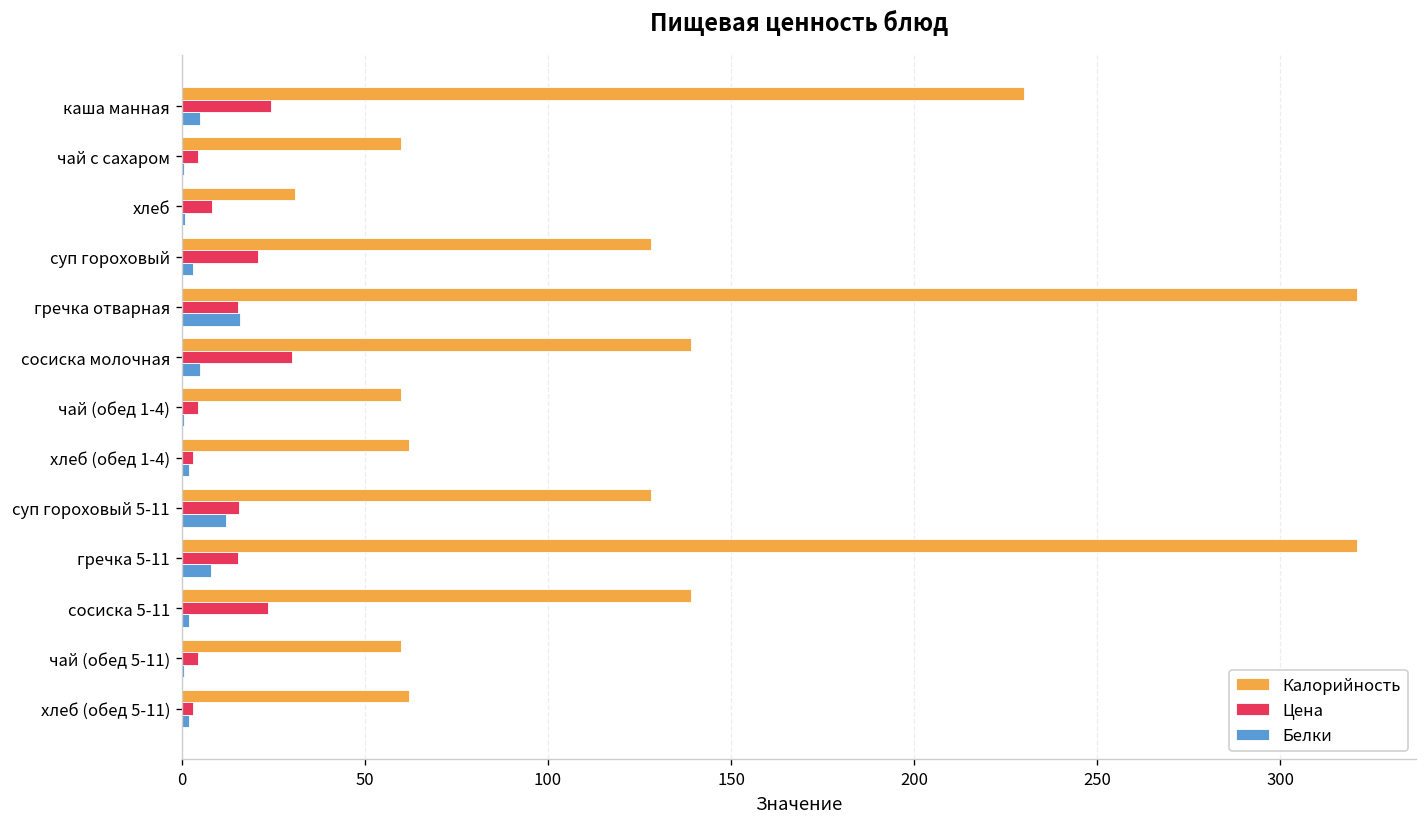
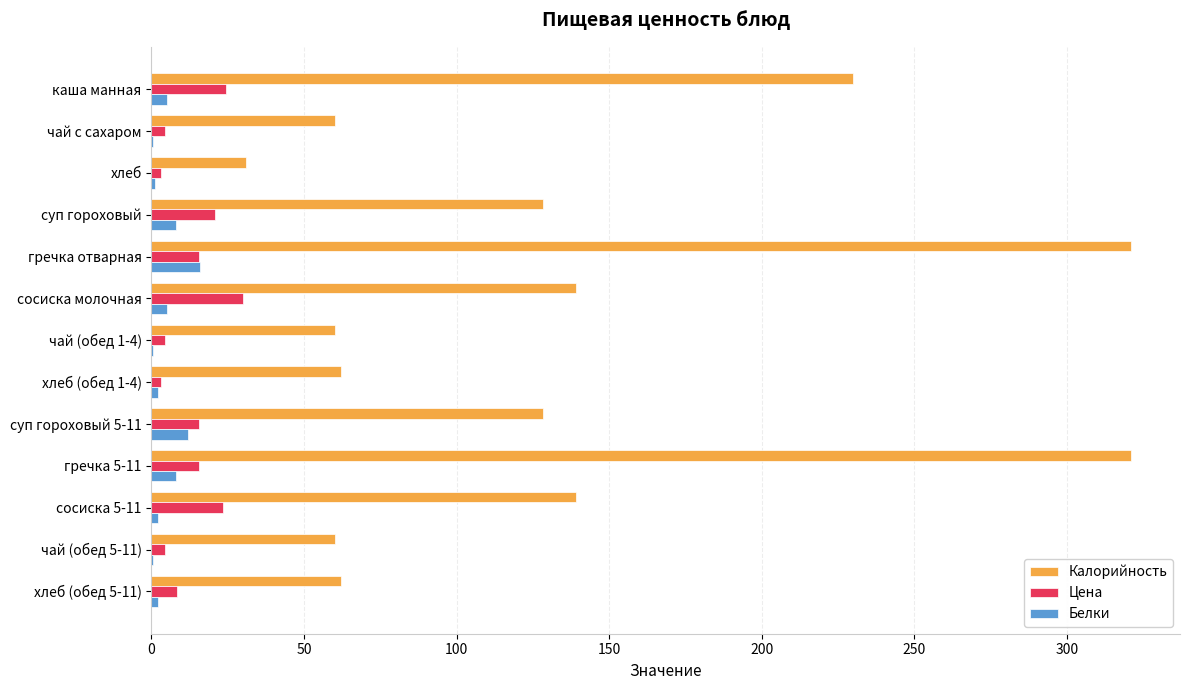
Цена, хлеб: 8 -> 3
Белки, суп гороховый: 3 -> 8
Цена, хлеб (обед 5-11): 3 -> 8
